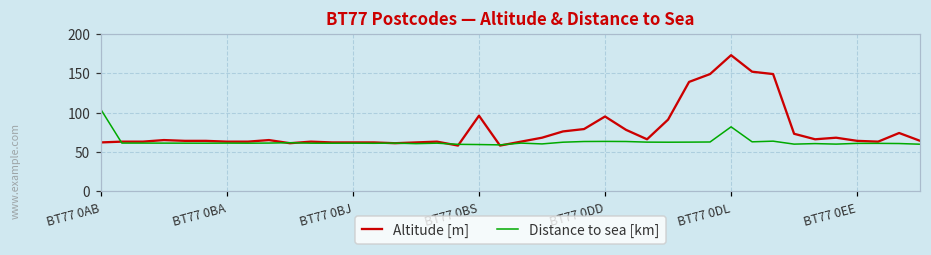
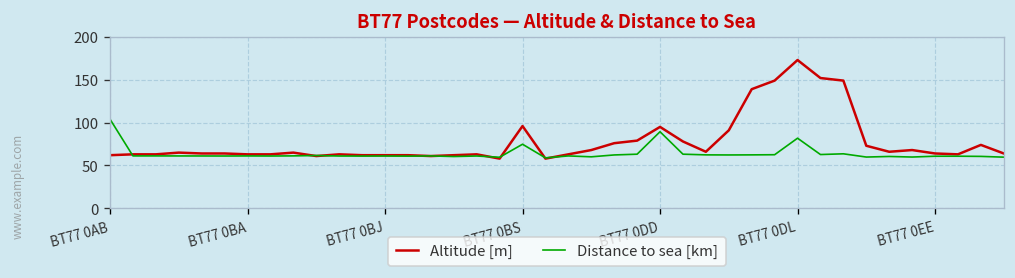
Distance to sea [km], BT77 0BS: 60 -> 70
Distance to sea [km], BT77 0DD: 60 -> 90
